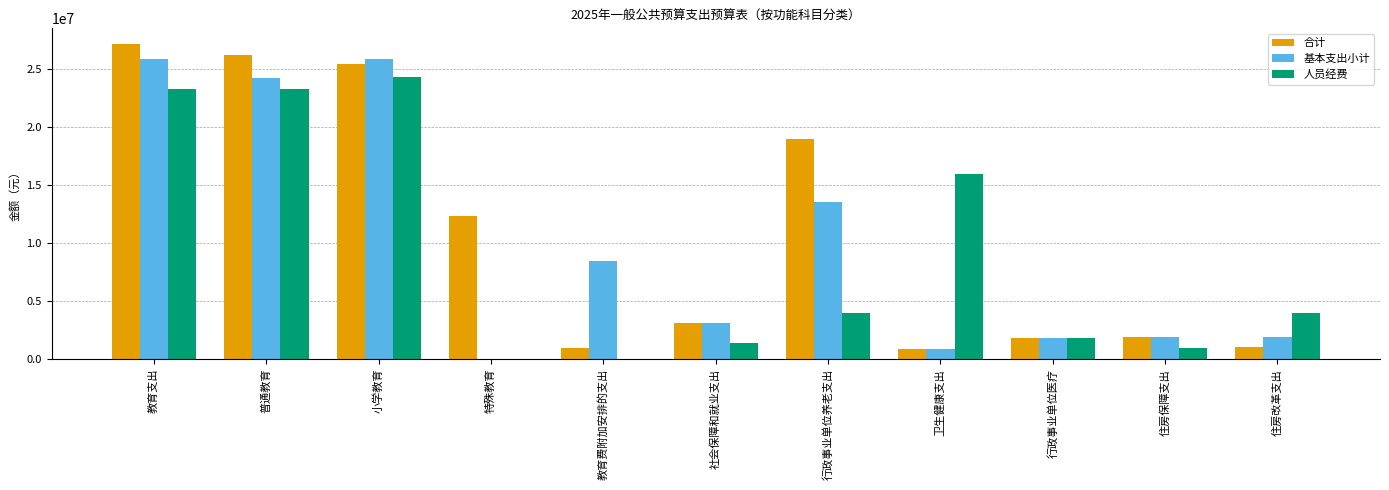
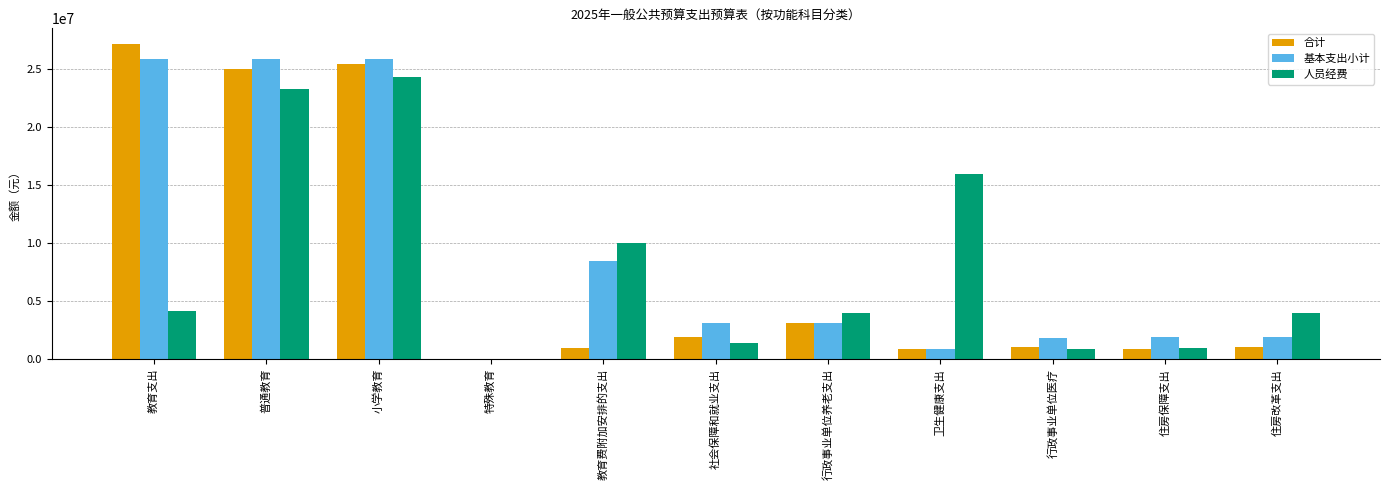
人员经费, 教育支出: 23300000 -> 4200000
合计, 普通教育: 26200000 -> 25000000
基本支出小计, 普通教育: 24200000 -> 25800000
合计, 特殊教育: 12400000 -> 0
人员经费, 教育费附加安排的支出: 0 -> 10000000
合计, 社会保障和就业支出: 3100000 -> 1900000
合计, 行政事业单位养老支出: 18900000 -> 3100000
基本支出小计, 行政事业单位养老支出: 13500000 -> 3100000
合计, 行政事业单位医疗: 1800000 -> 1000000
人员经费, 行政事业单位医疗: 1800000 -> 900000
合计, 住房保障支出: 1900000 -> 900000
